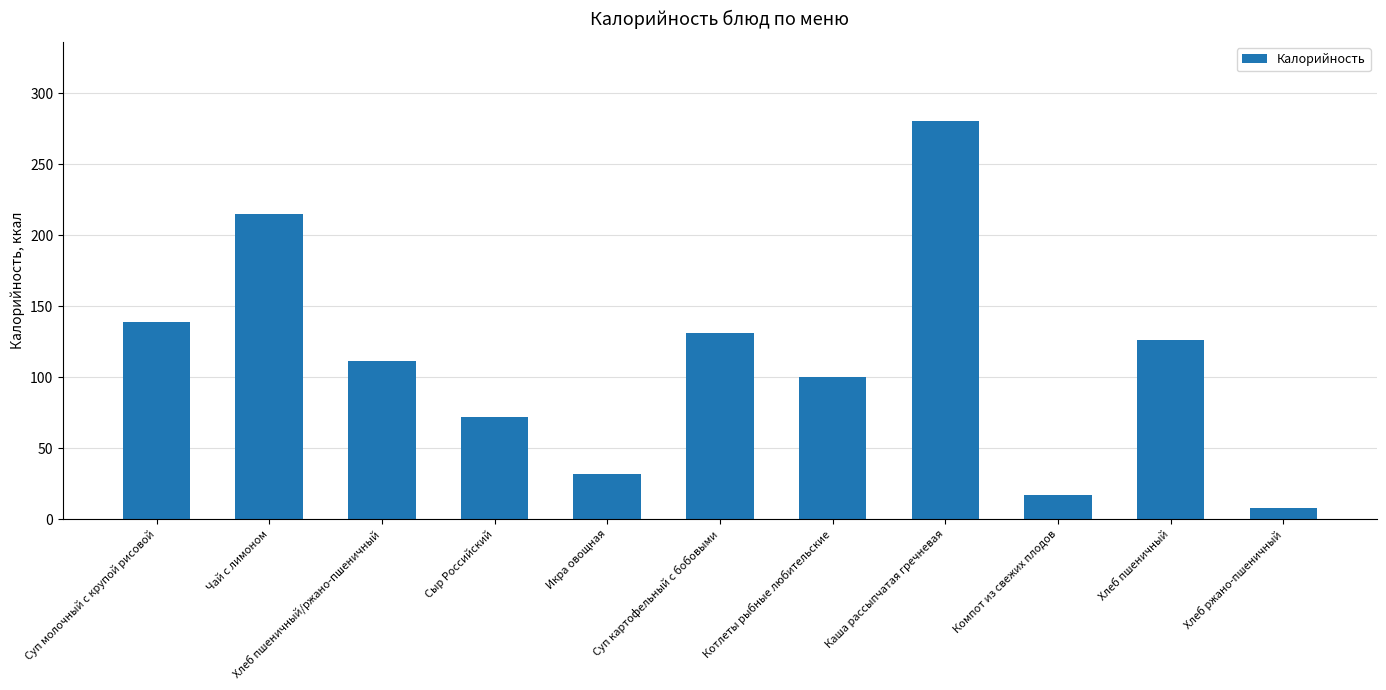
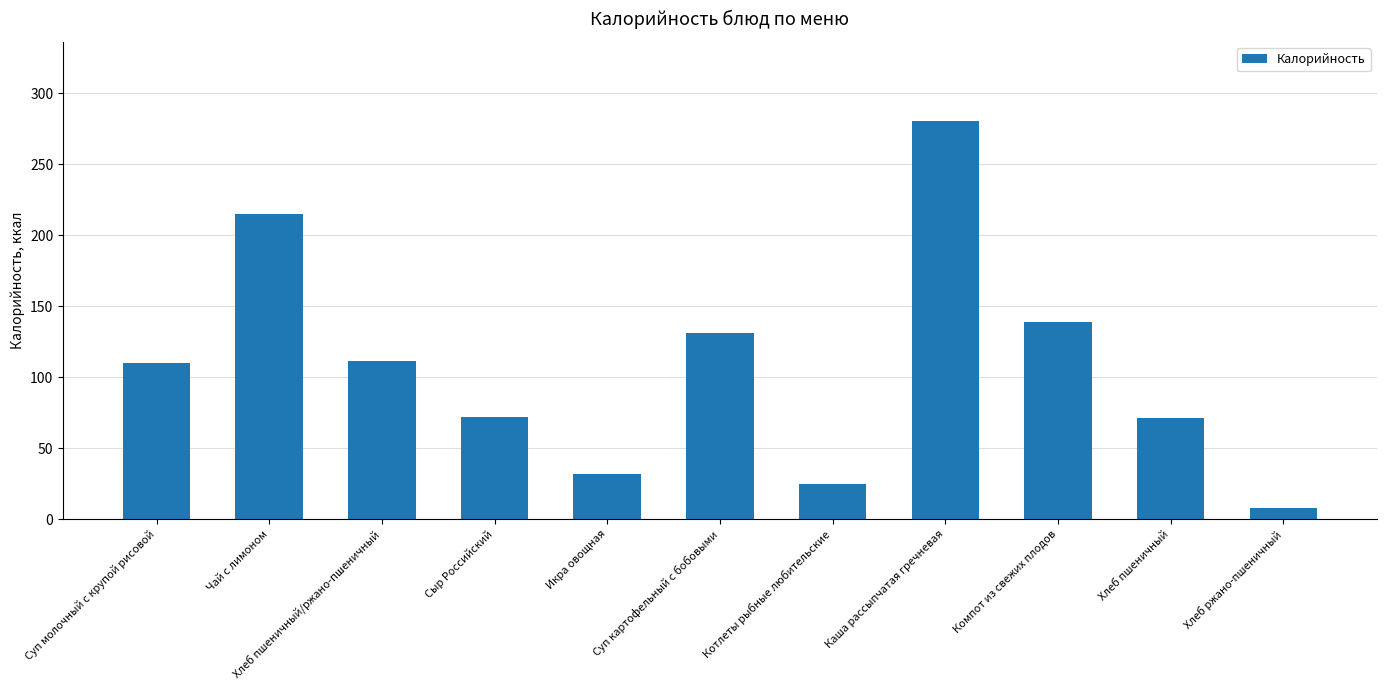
Суп молочный с крупой рисовой: 139 -> 110
Котлеты рыбные любительские: 100 -> 25
Компот из свежих плодов: 17 -> 139
Хлеб пшеничный: 126 -> 71
